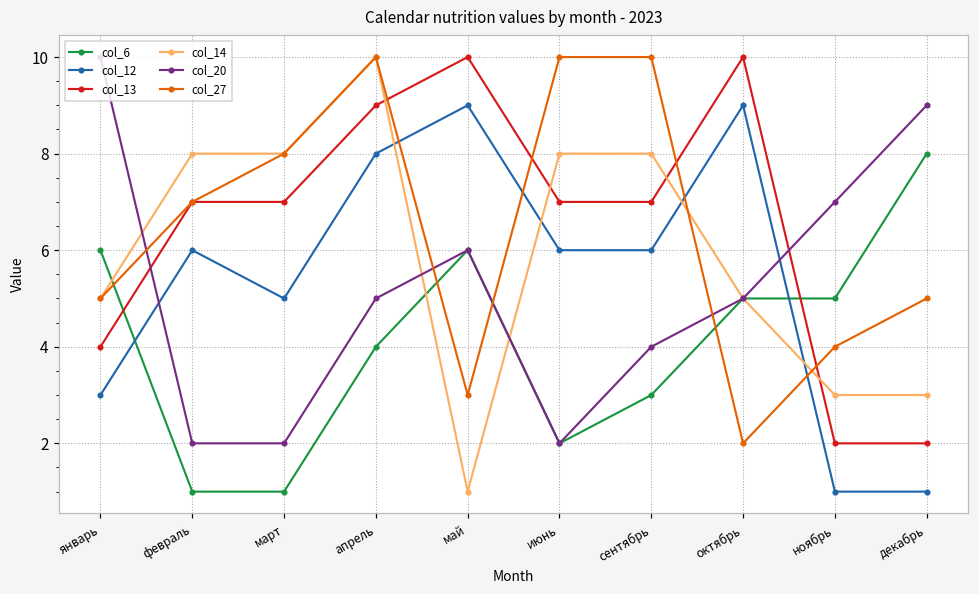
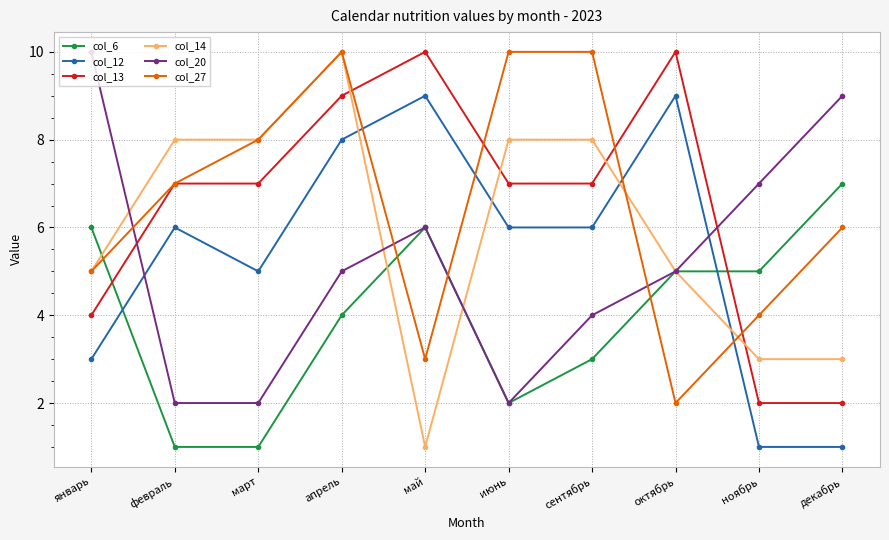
col_6, декабрь: 8 -> 7
col_27, декабрь: 5 -> 6
